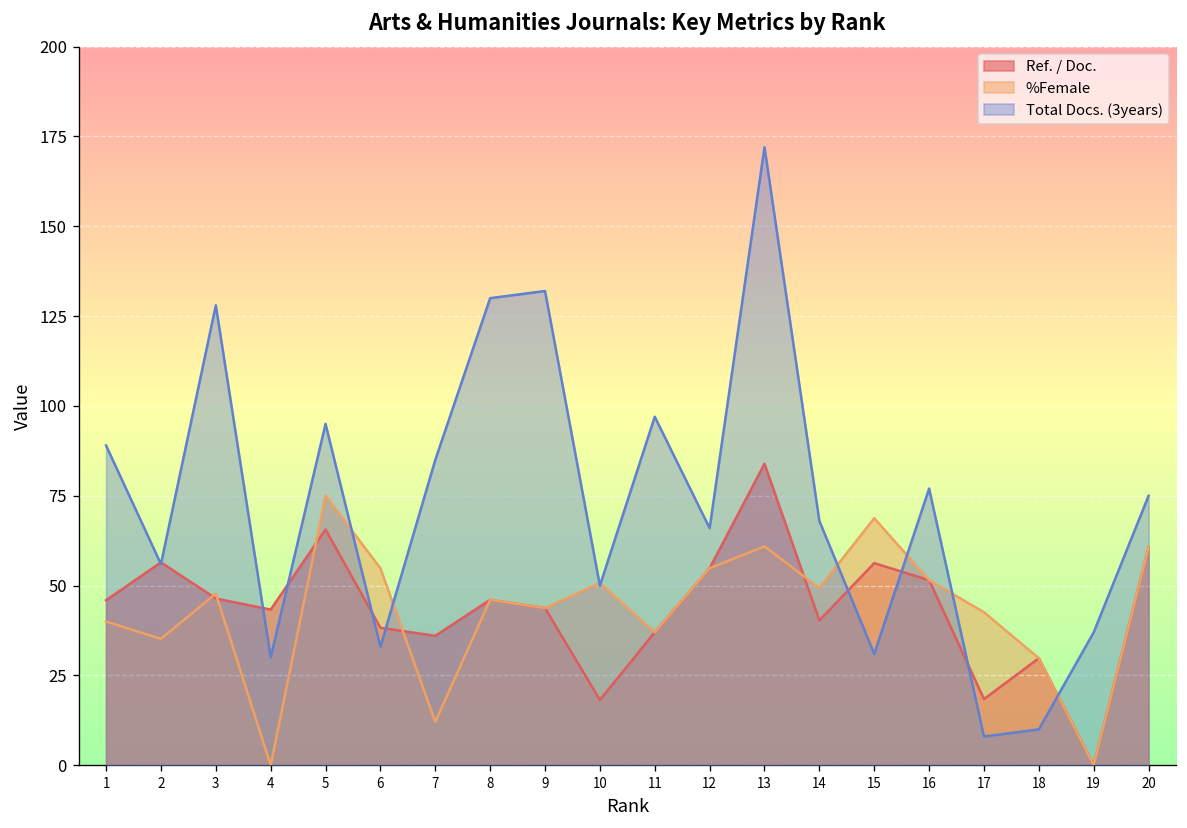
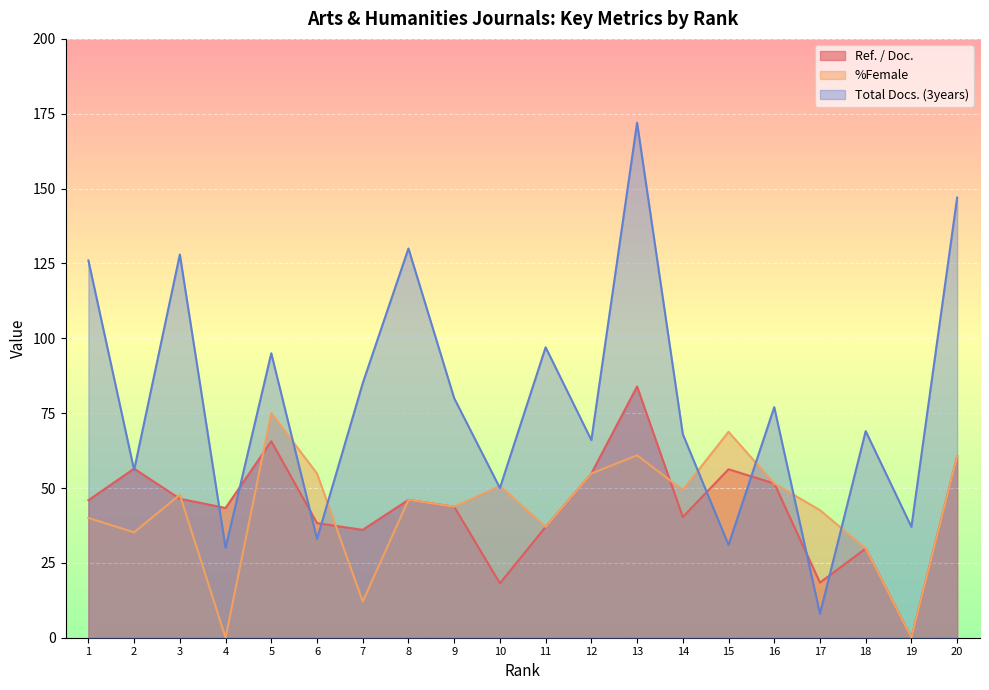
Total Docs. (3years), 1: 89 -> 126
Total Docs. (3years), 9: 132 -> 80
Total Docs. (3years), 18: 10 -> 69
Total Docs. (3years), 20: 75 -> 147
